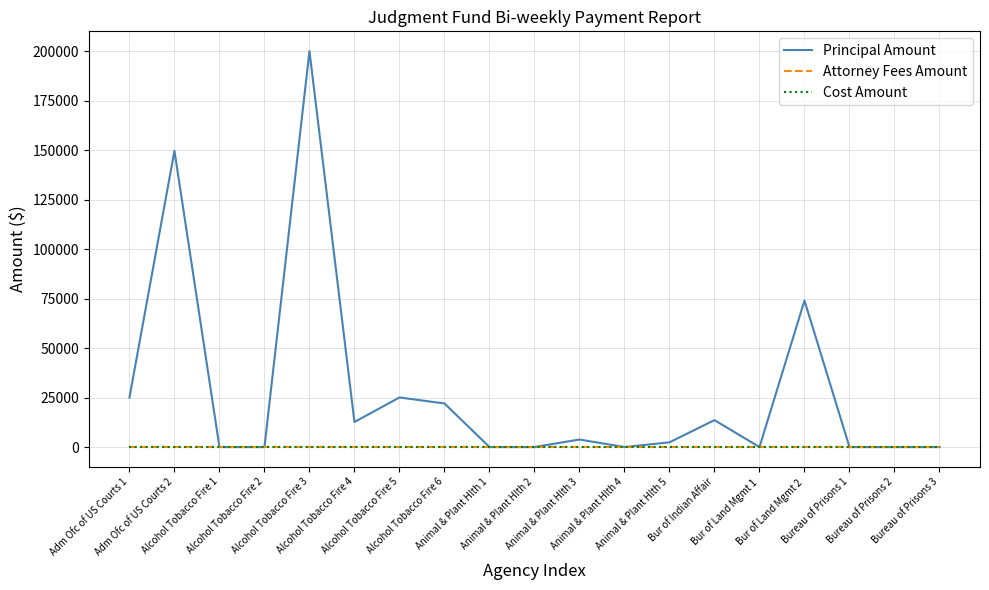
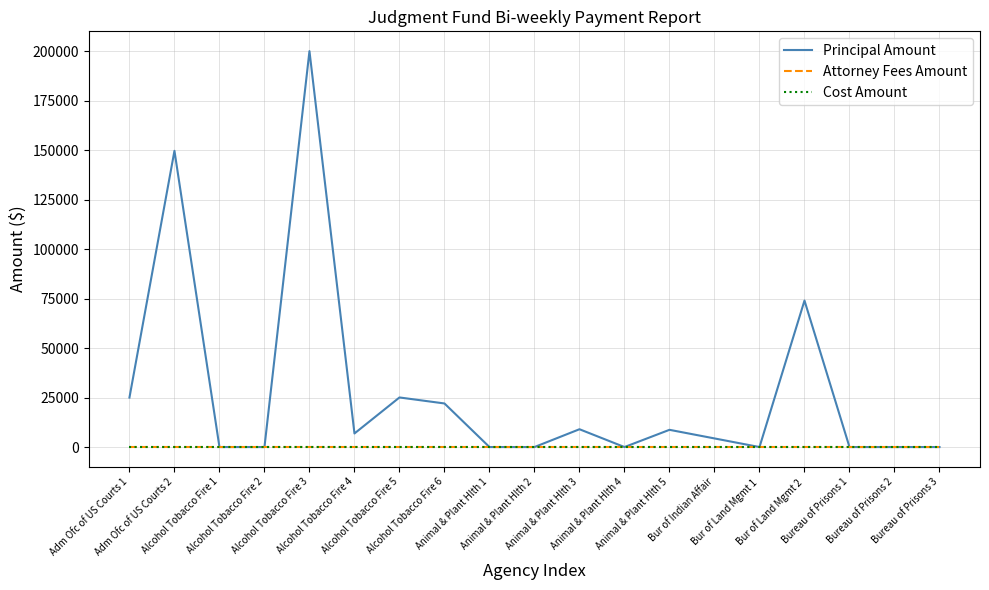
Principal Amount, Alcohol Tobacco Fire 4: 13000 -> 7000
Principal Amount, Animal & Plant Hlth 3: 4000 -> 9000
Principal Amount, Animal & Plant Hlth 5: 2000 -> 9000
Principal Amount, Bur of Indian Affair: 14000 -> 4000
